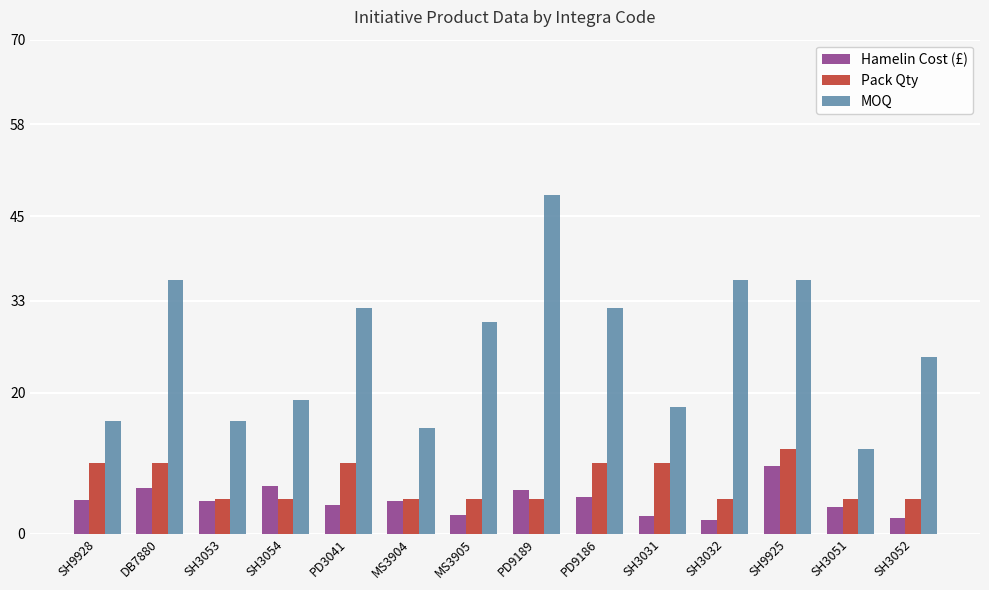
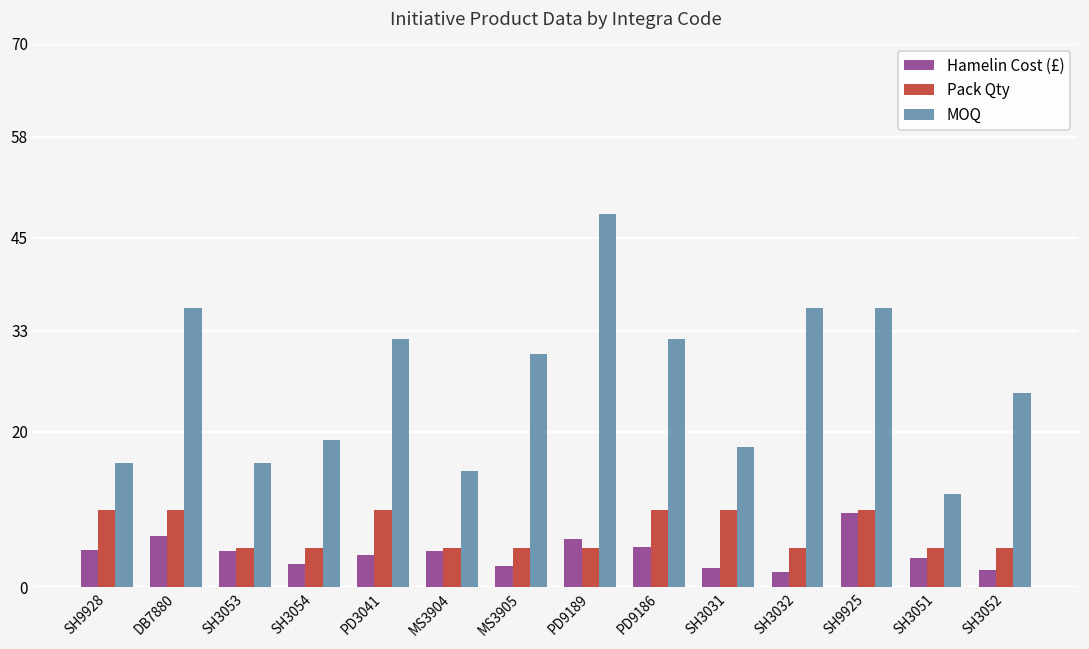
Hamelin Cost (£), SH3054: 7 -> 3
Pack Qty, SH9925: 12 -> 10
